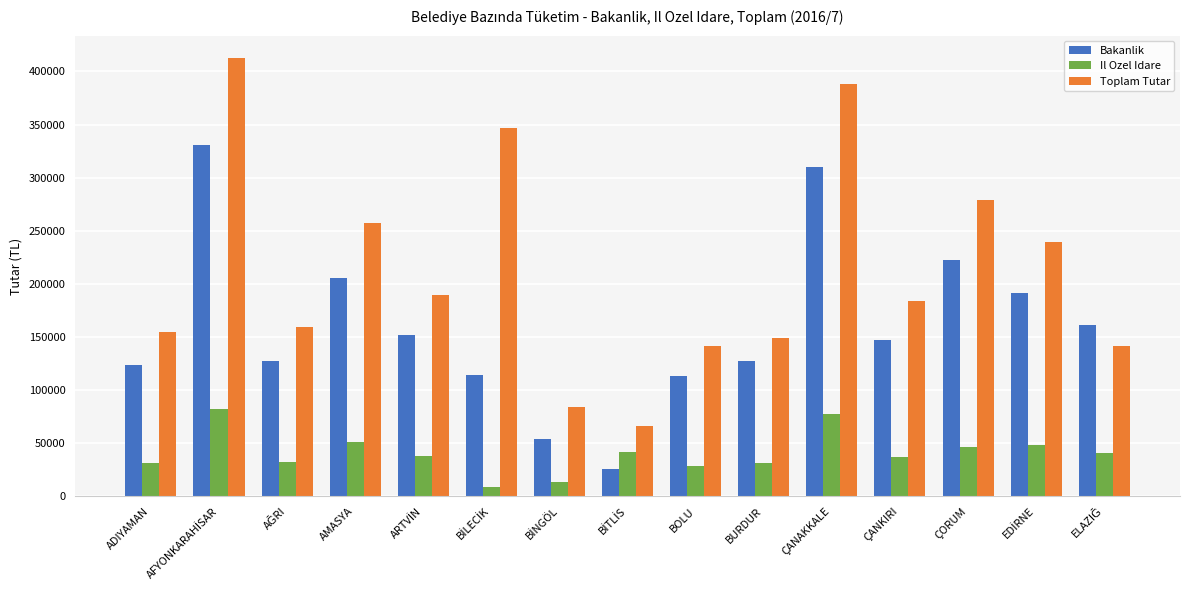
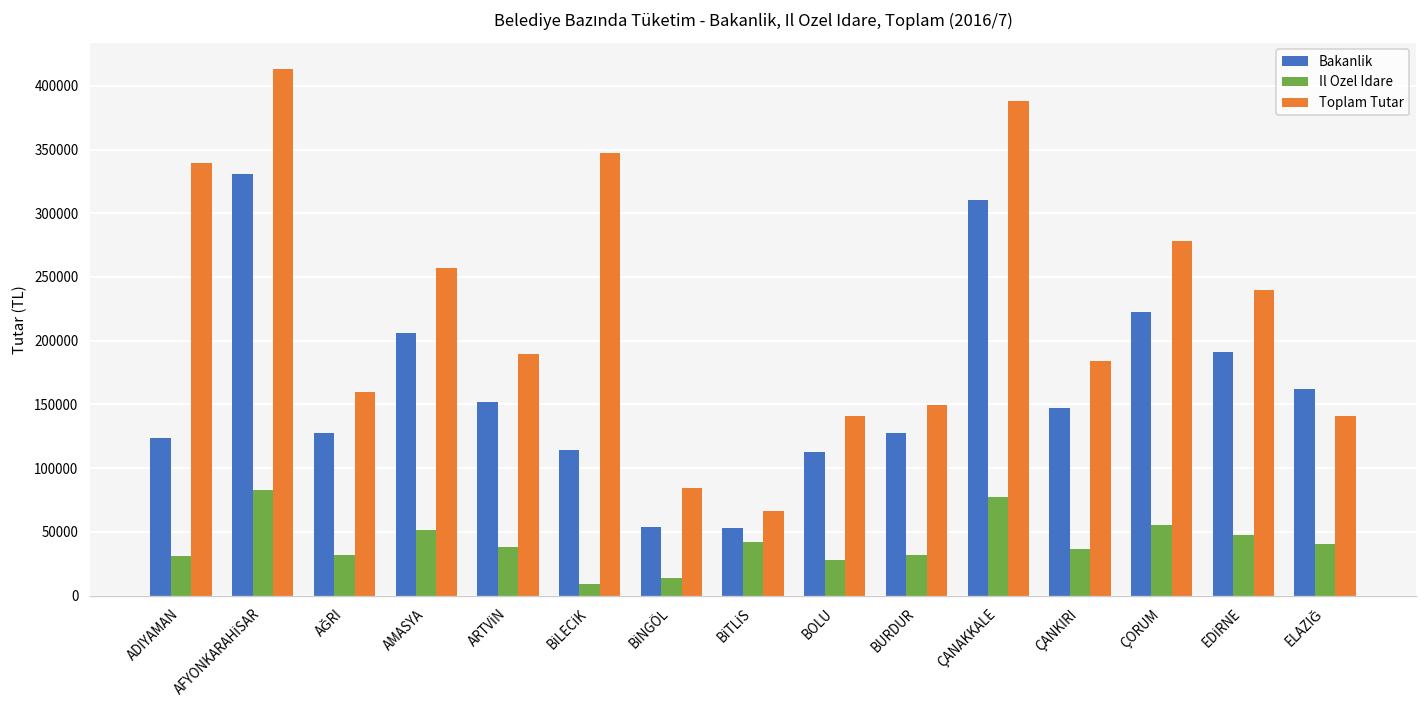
Toplam Tutar, ADIYAMAN: 155000 -> 339000
Bakanlik, BİTLİS: 26000 -> 53000
Il Ozel Idare, ÇORUM: 46000 -> 56000
